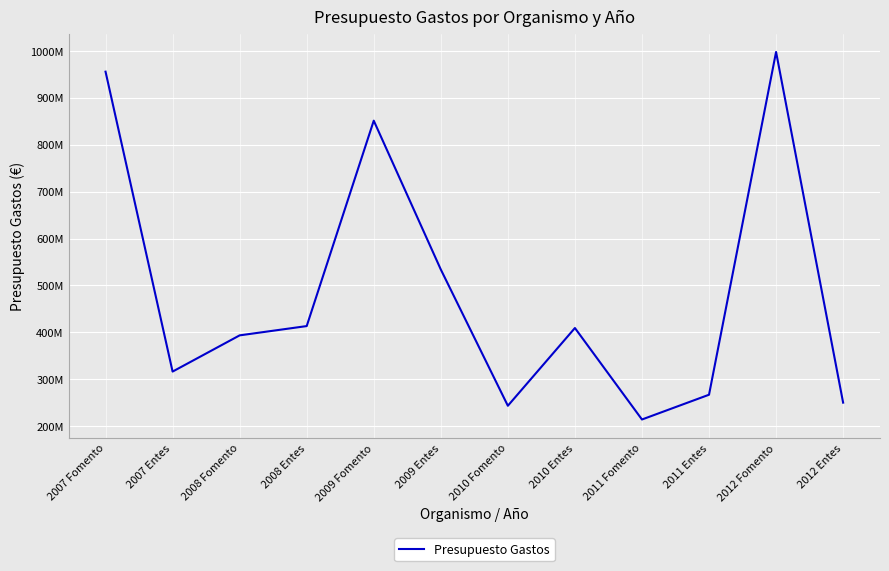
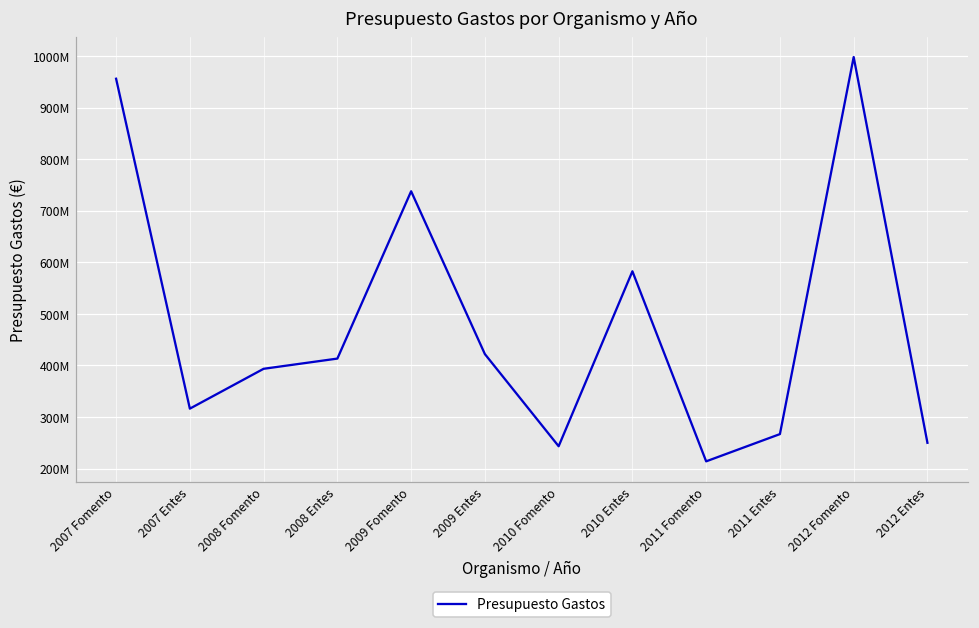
2009 Fomento: 850000000 -> 740000000
2009 Entes: 530000000 -> 420000000
2010 Entes: 410000000 -> 580000000
